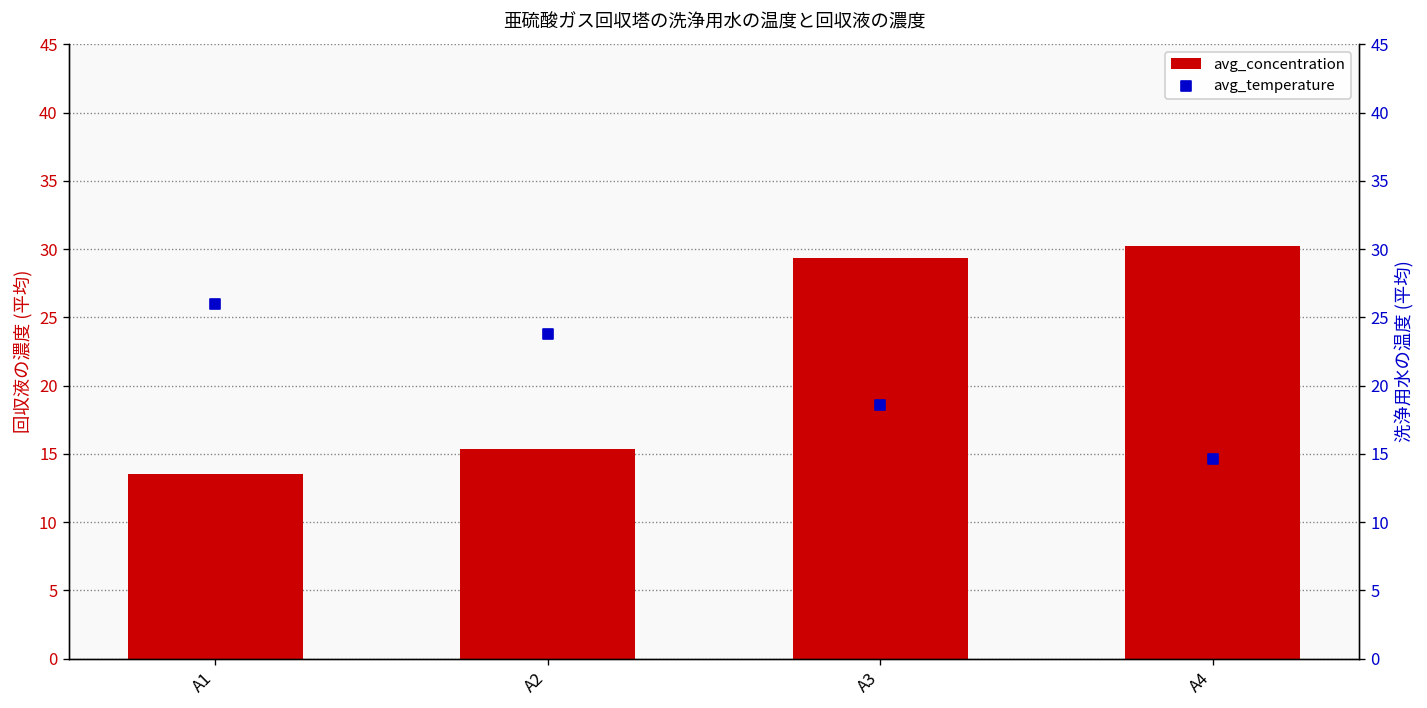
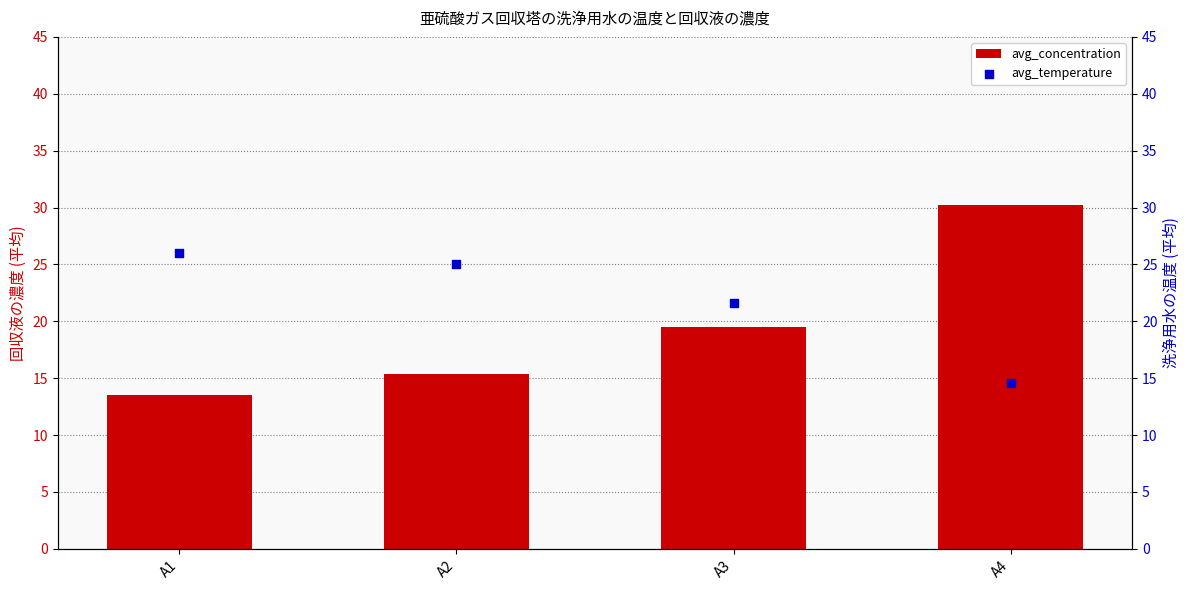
avg_concentration, A3: 29.4 -> 19.5
avg_temperature, A2: 23.8 -> 25.0
avg_temperature, A3: 18.6 -> 21.6
